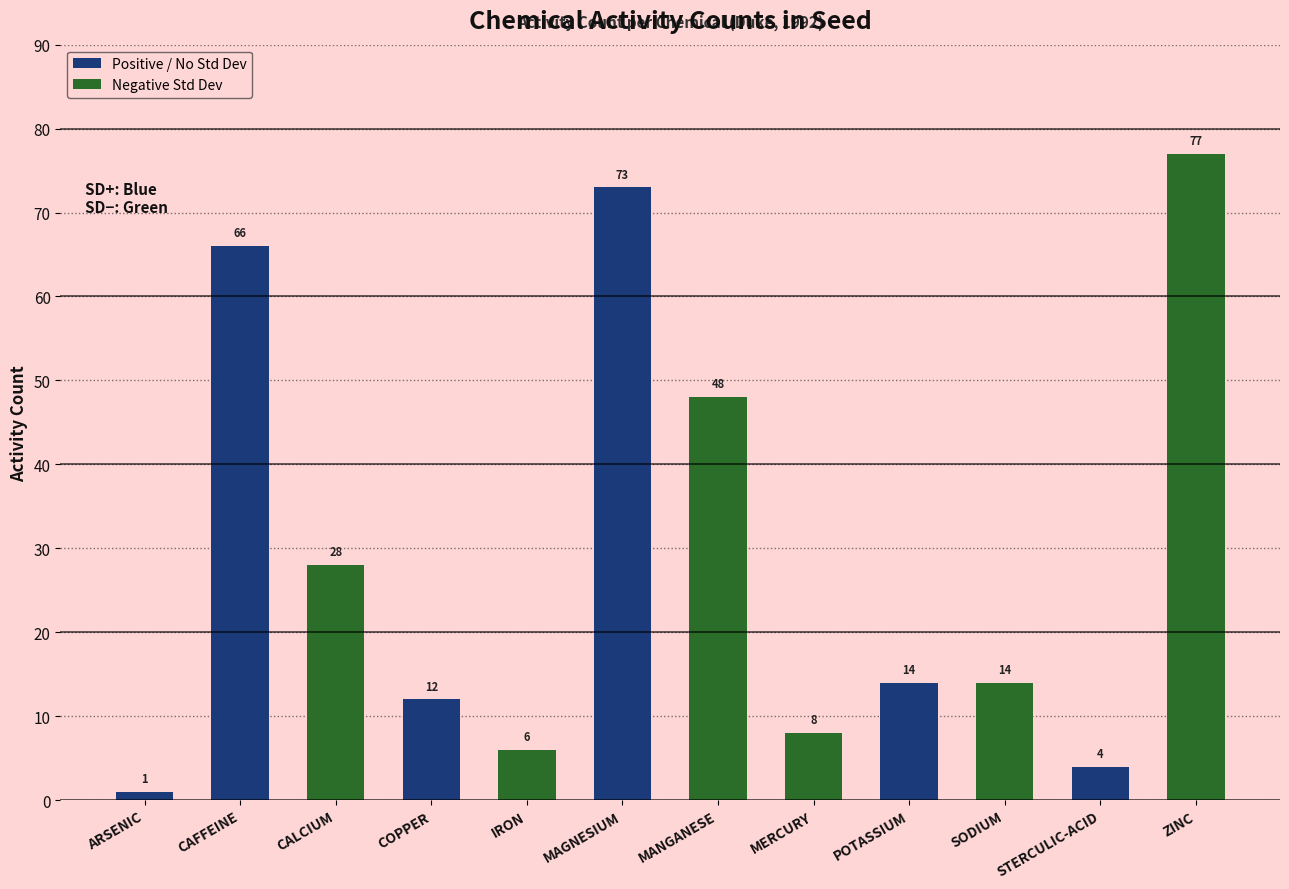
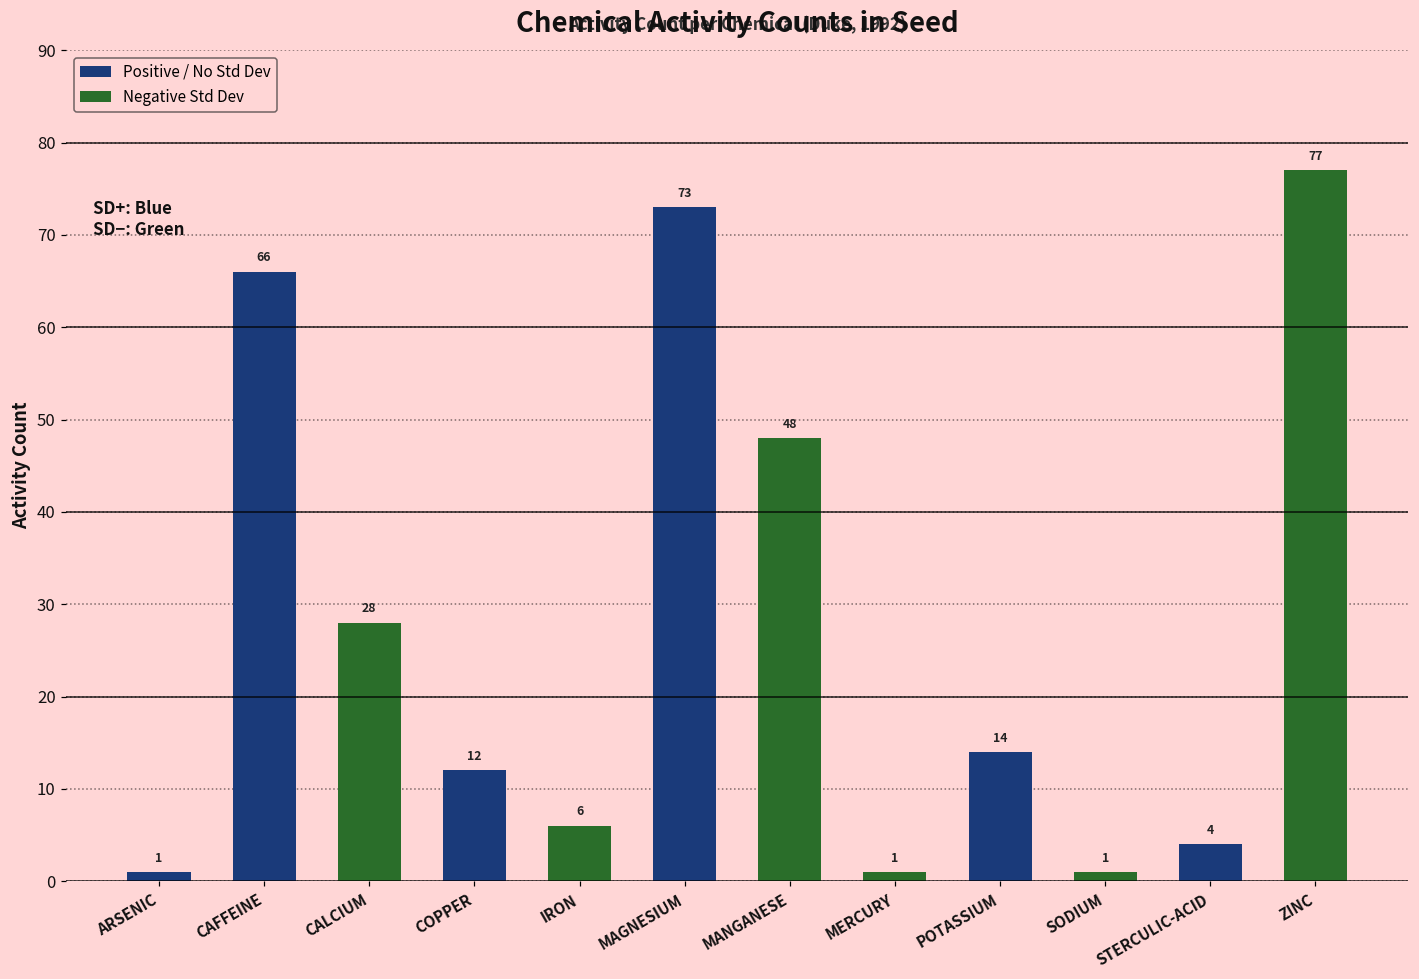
MERCURY: 8 -> 1
SODIUM: 14 -> 1
